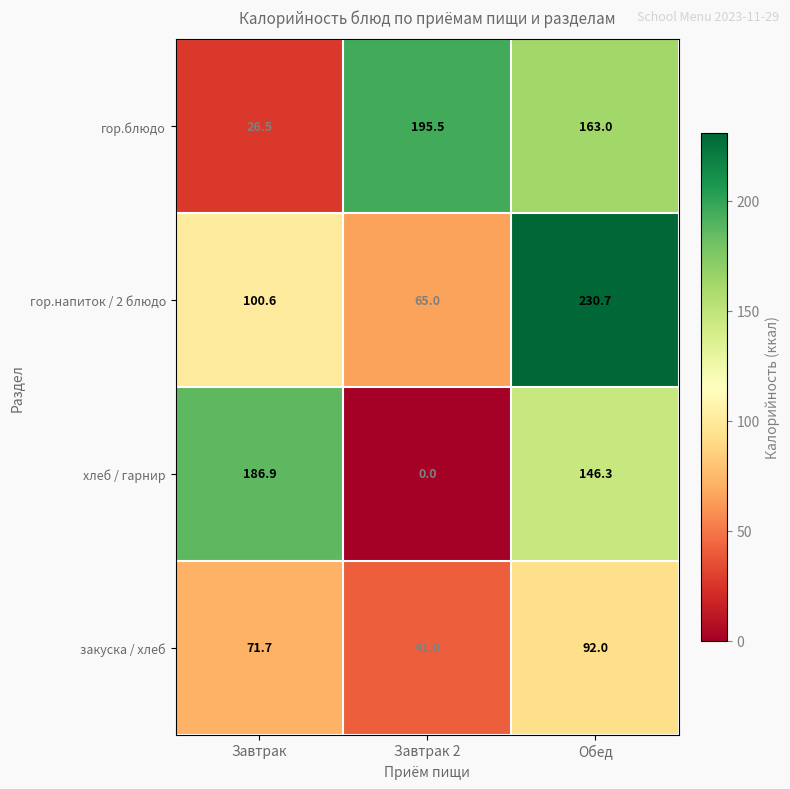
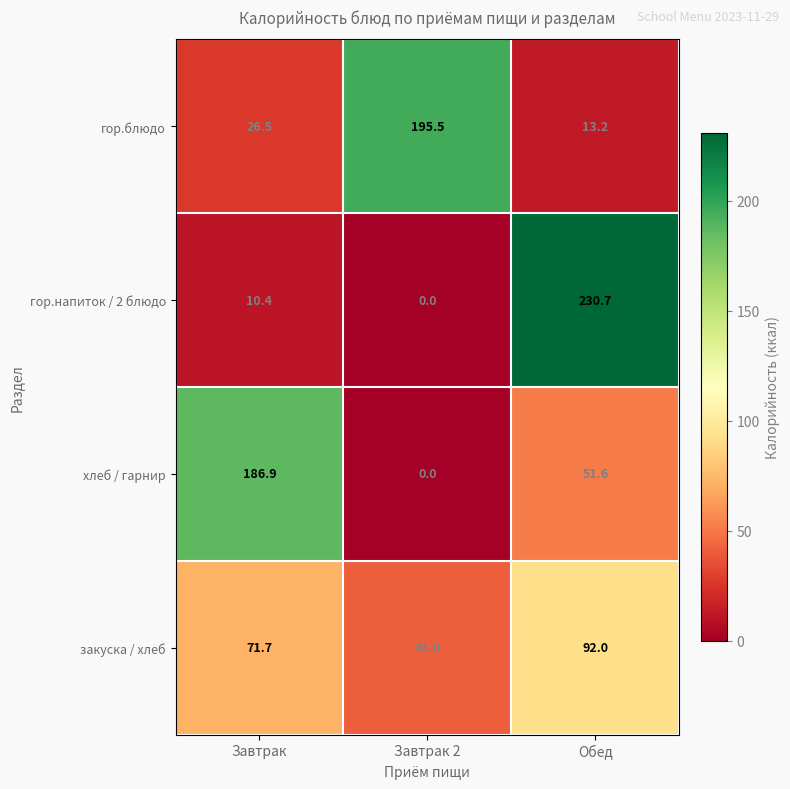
гор.блюдо, Обед: 163.0 -> 13.2
гор.напиток / 2 блюдо, Завтрак: 100.6 -> 10.4
гор.напиток / 2 блюдо, Завтрак 2: 65.0 -> 0.0
хлеб / гарнир, Обед: 146.3 -> 51.6
